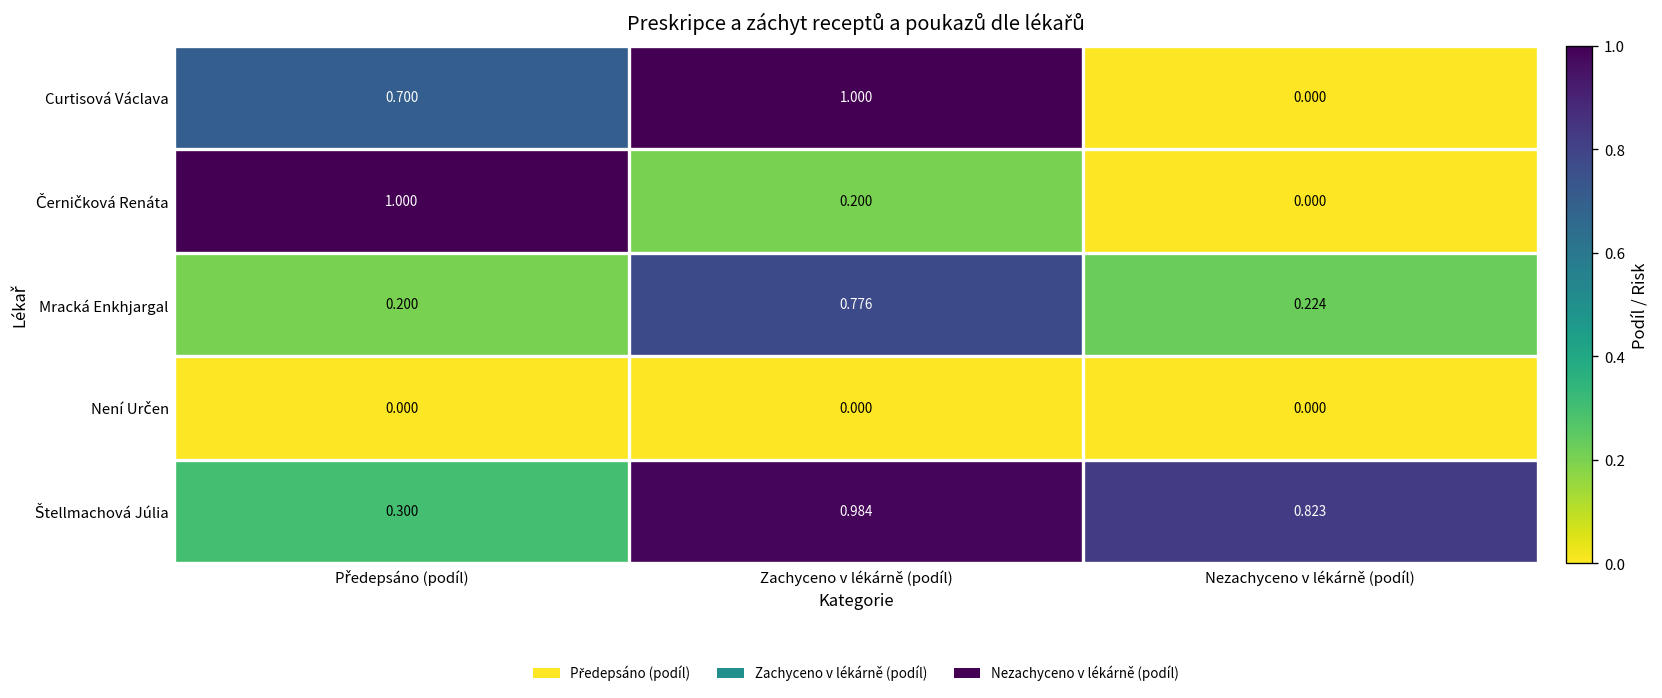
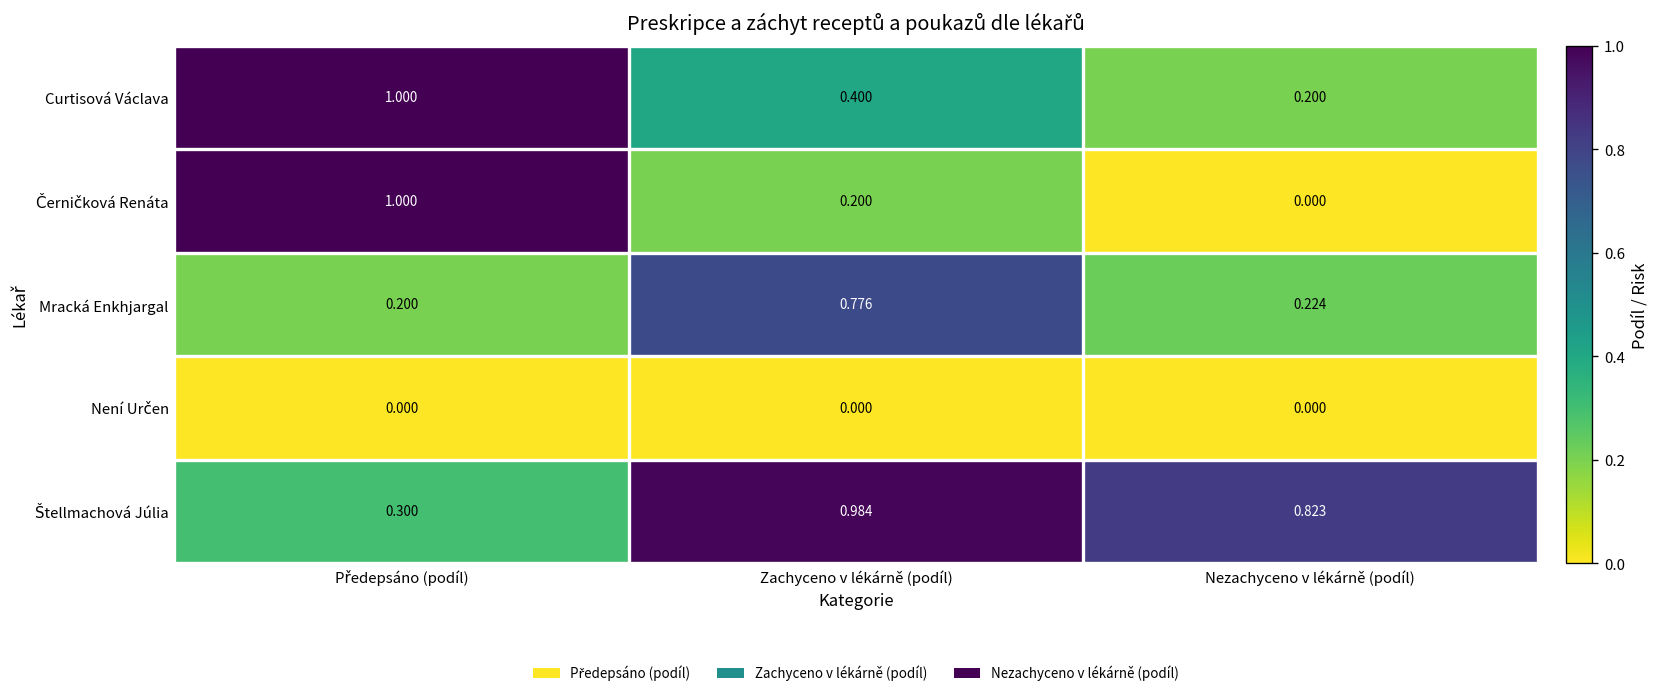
Curtisová Václava, Předepsáno (podíl): 0.700 -> 1.000
Curtisová Václava, Zachyceno v lékárně (podíl): 1.000 -> 0.400
Curtisová Václava, Nezachyceno v lékárně (podíl): 0.000 -> 0.200
